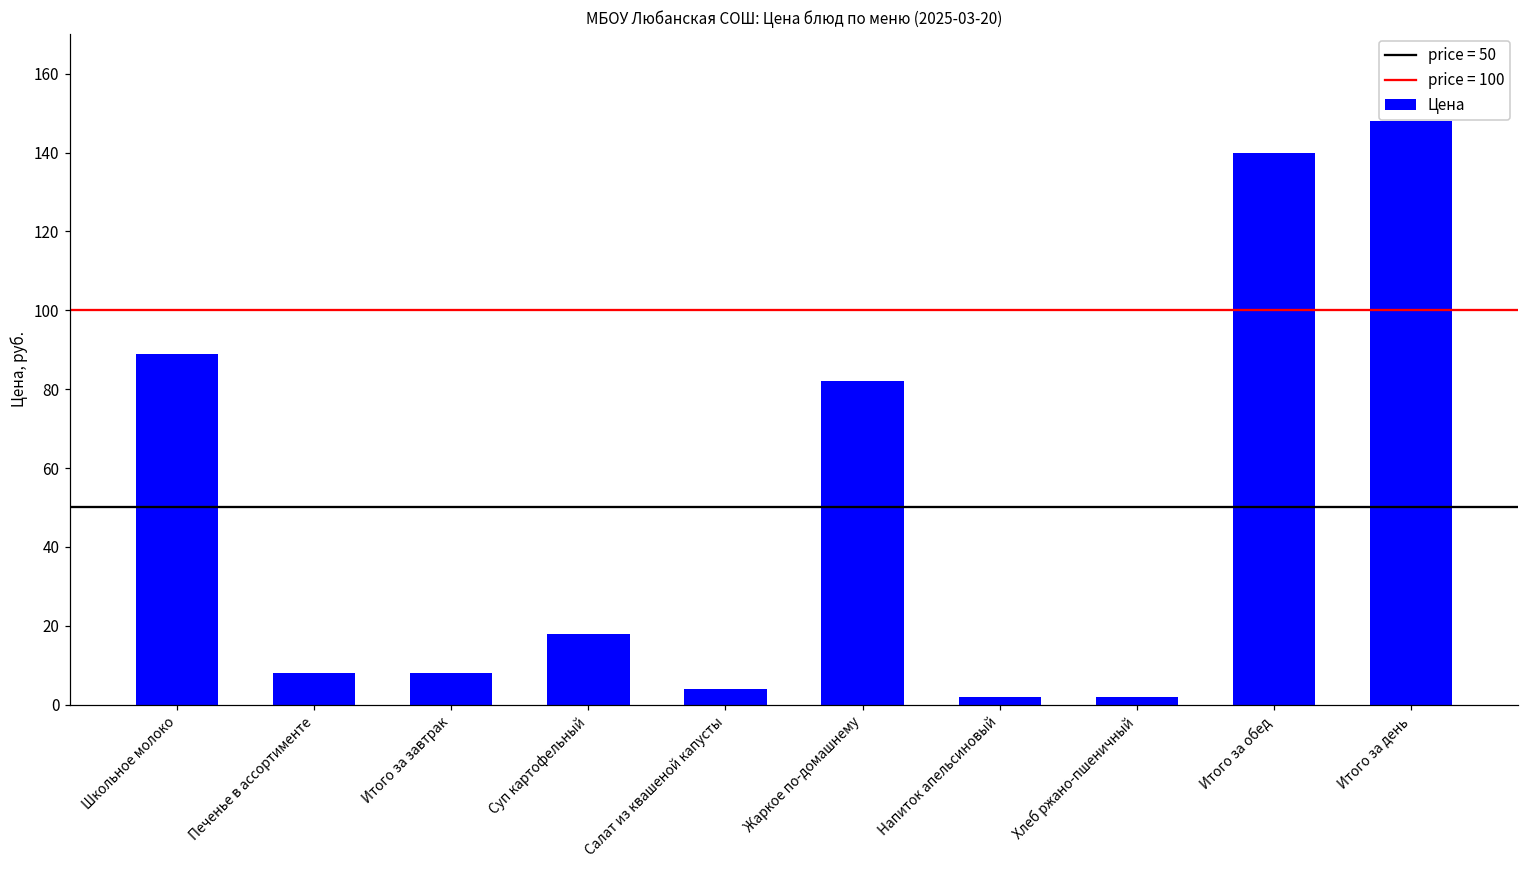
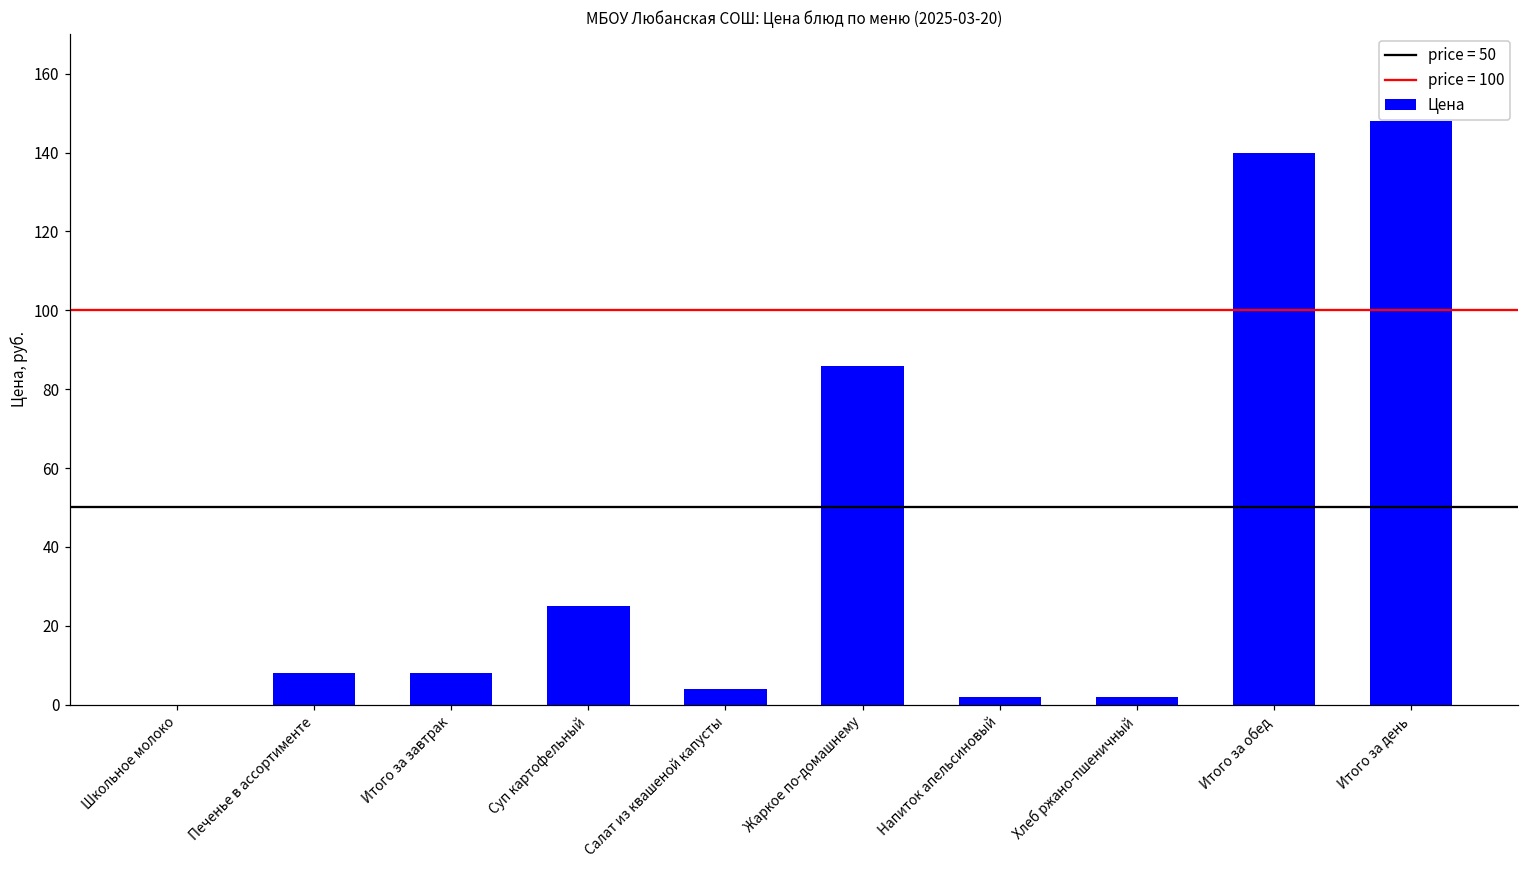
Школьное молоко: 89 -> 0
Суп картофельный: 18 -> 25
Жаркое по-домашнему: 82 -> 86
